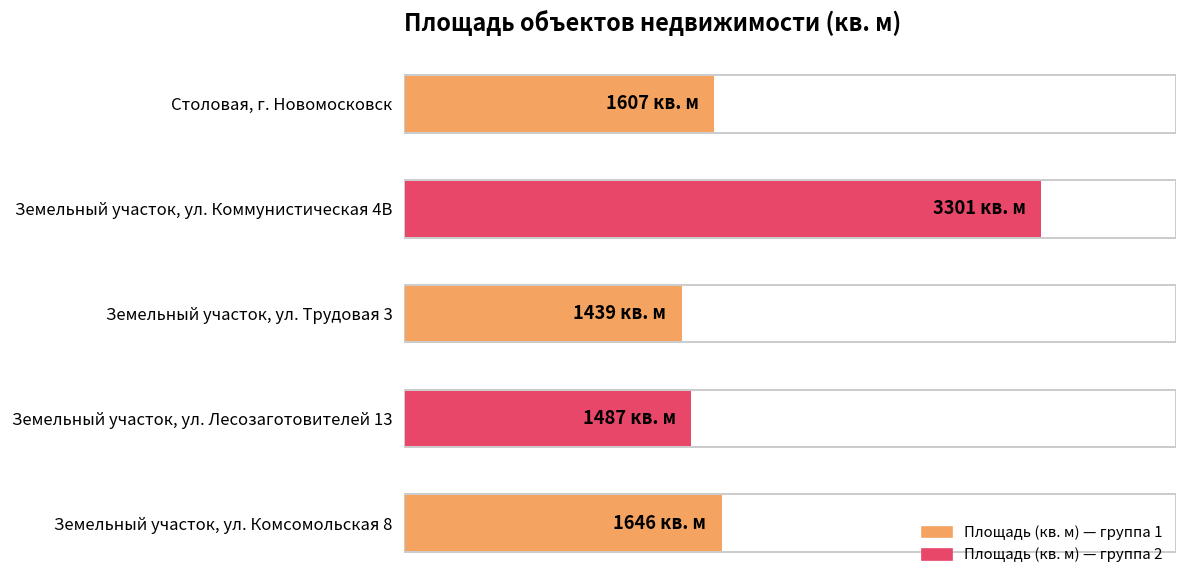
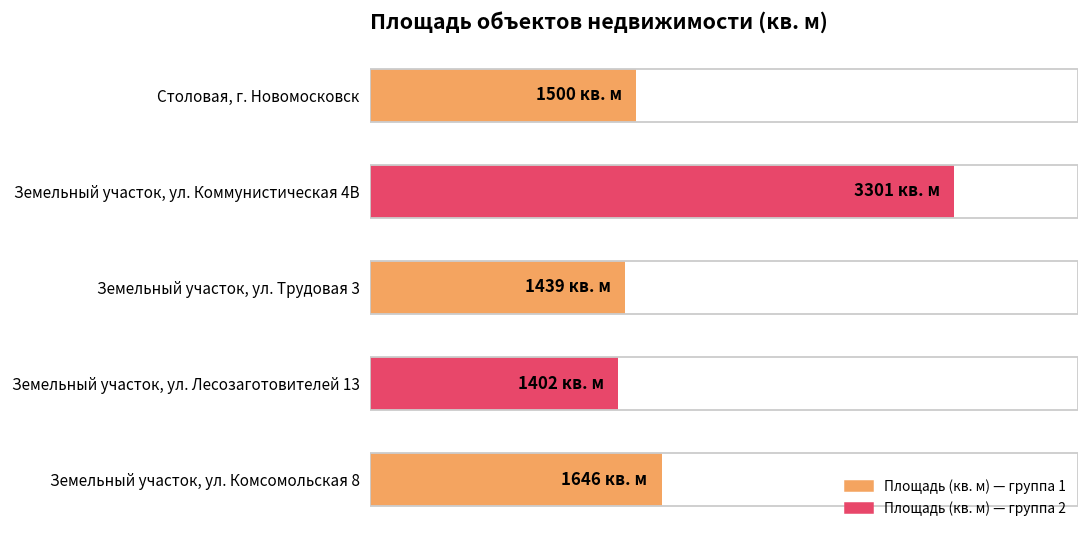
Столовая, г. Новомосковск: 1607 -> 1500
Земельный участок, ул. Лесозаготовителей 13: 1487 -> 1402
